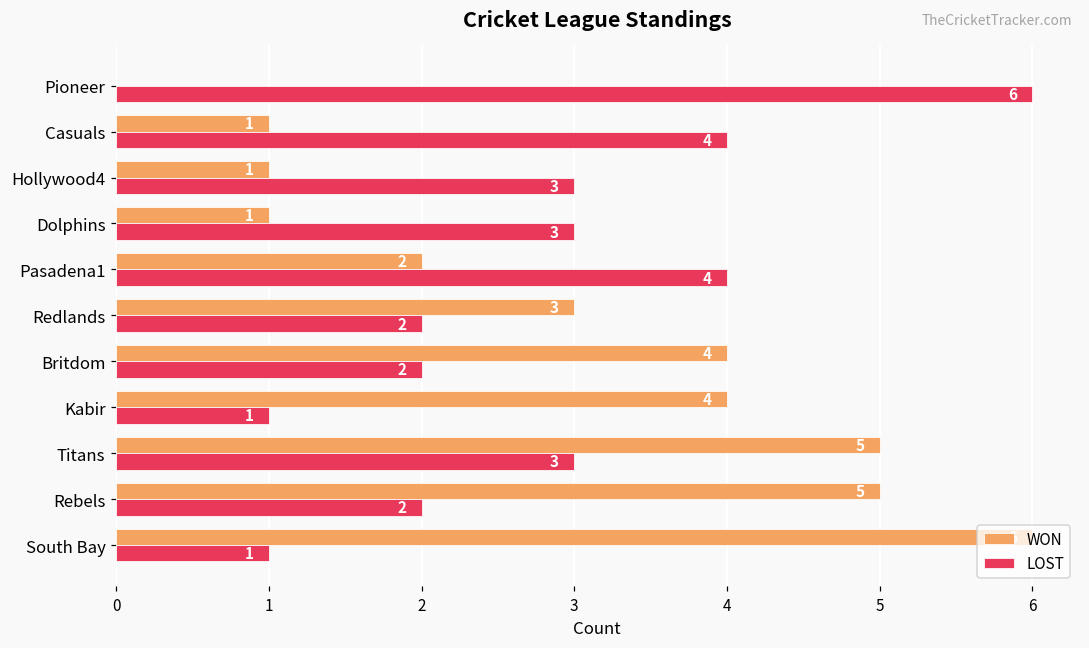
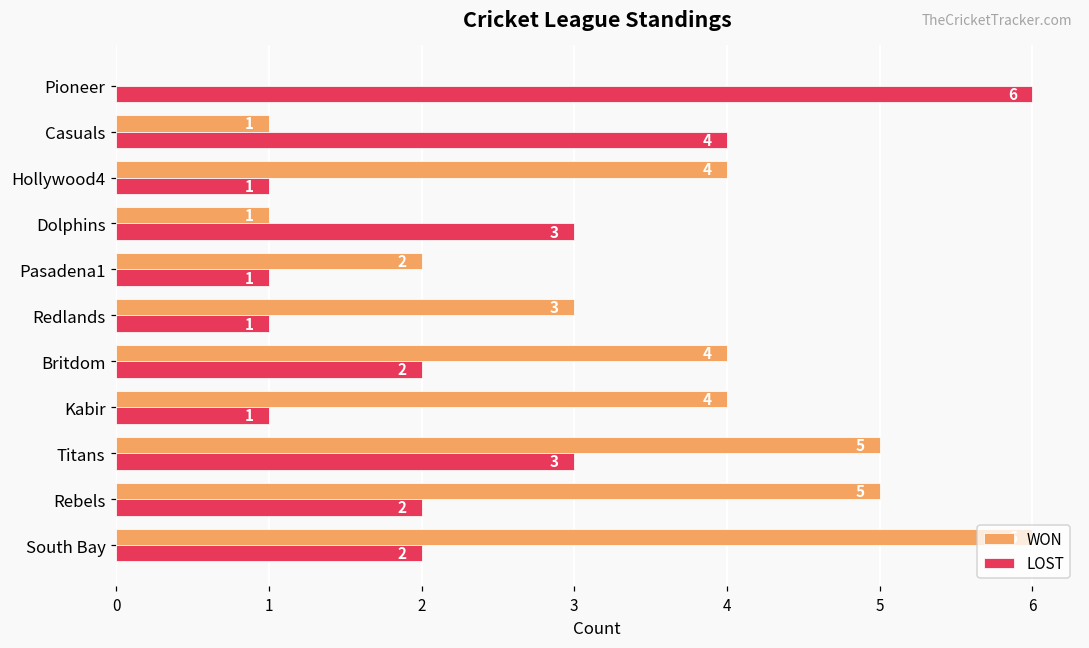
WON, Hollywood4: 1 -> 4
LOST, Hollywood4: 3 -> 1
LOST, Pasadena1: 4 -> 1
LOST, Redlands: 2 -> 1
LOST, South Bay: 1 -> 2
